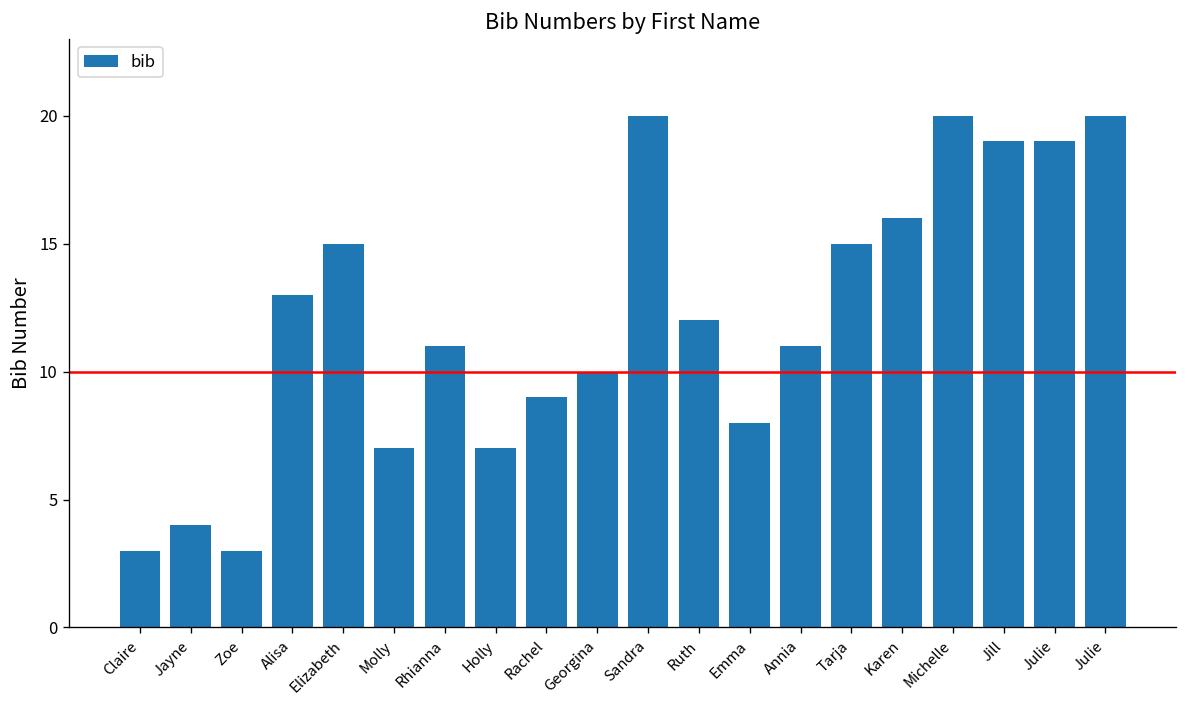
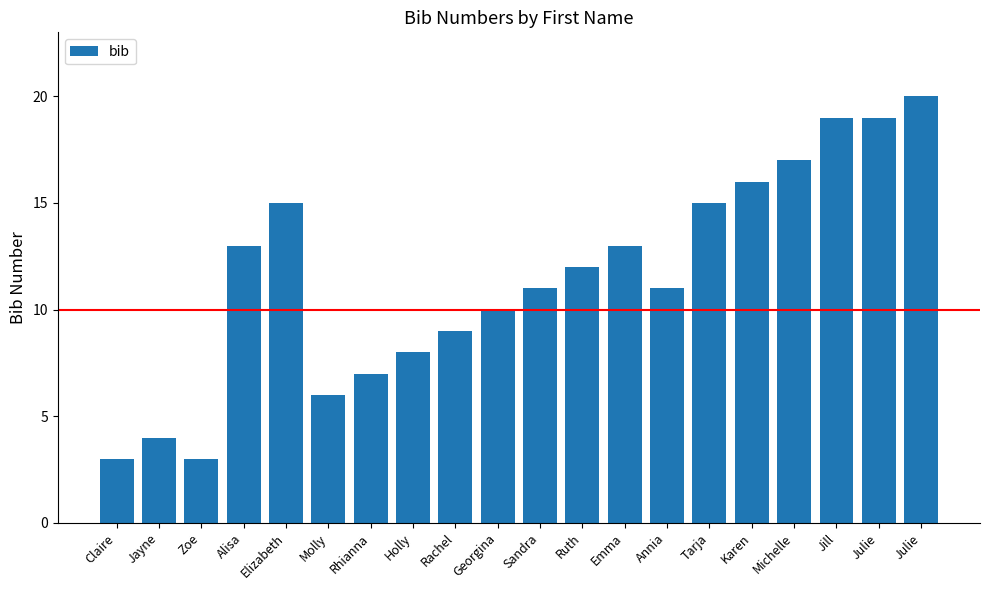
Molly: 7 -> 6
Rhianna: 11 -> 7
Holly: 7 -> 8
Sandra: 20 -> 11
Emma: 8 -> 13
Michelle: 20 -> 17
